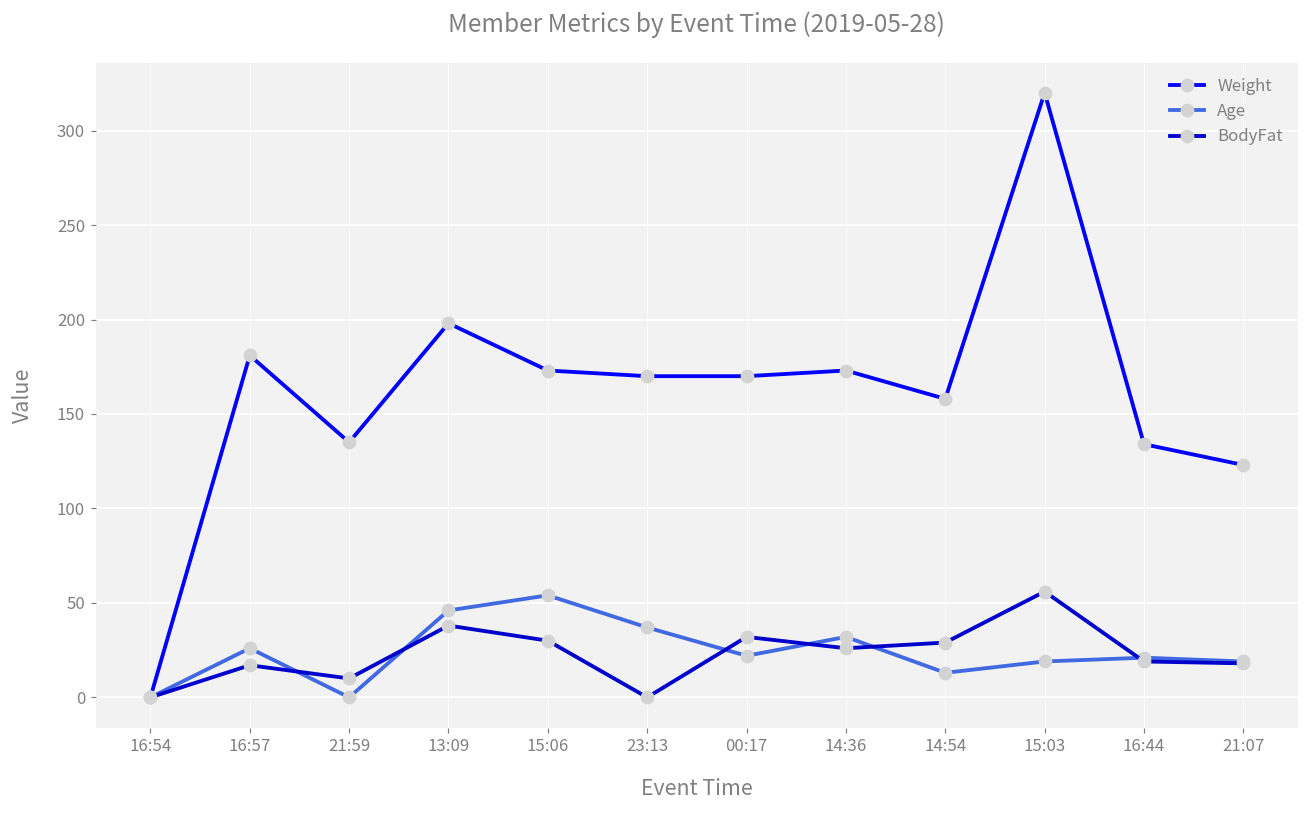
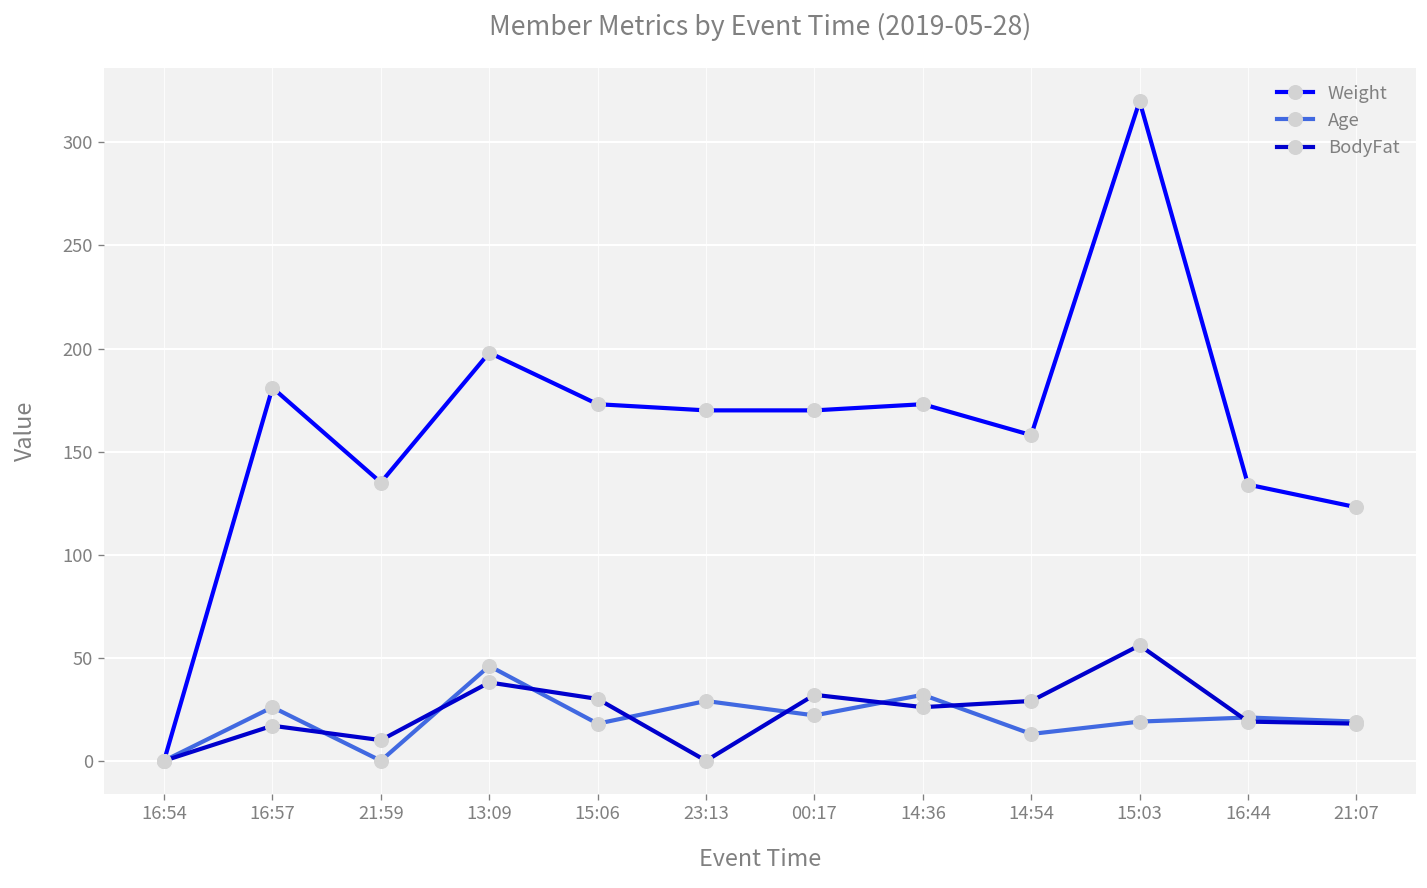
Age, 15:06: 54 -> 18
Age, 23:13: 37 -> 29
